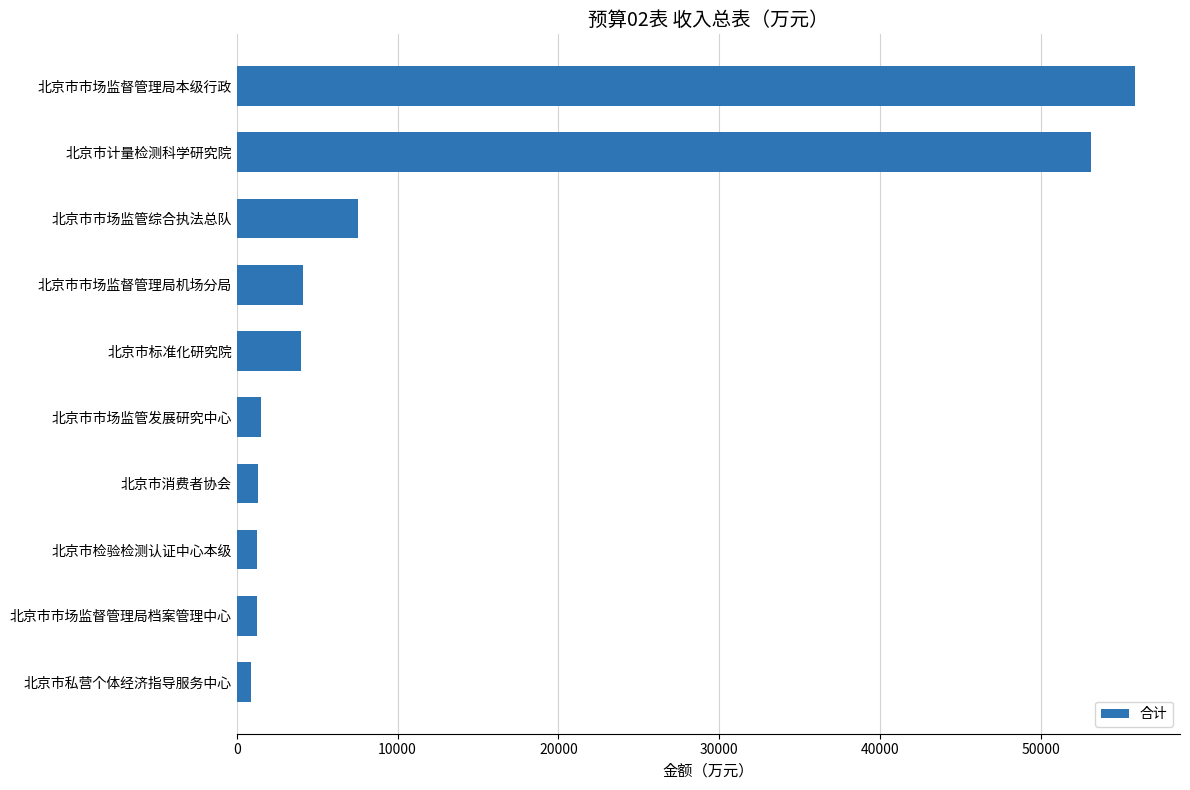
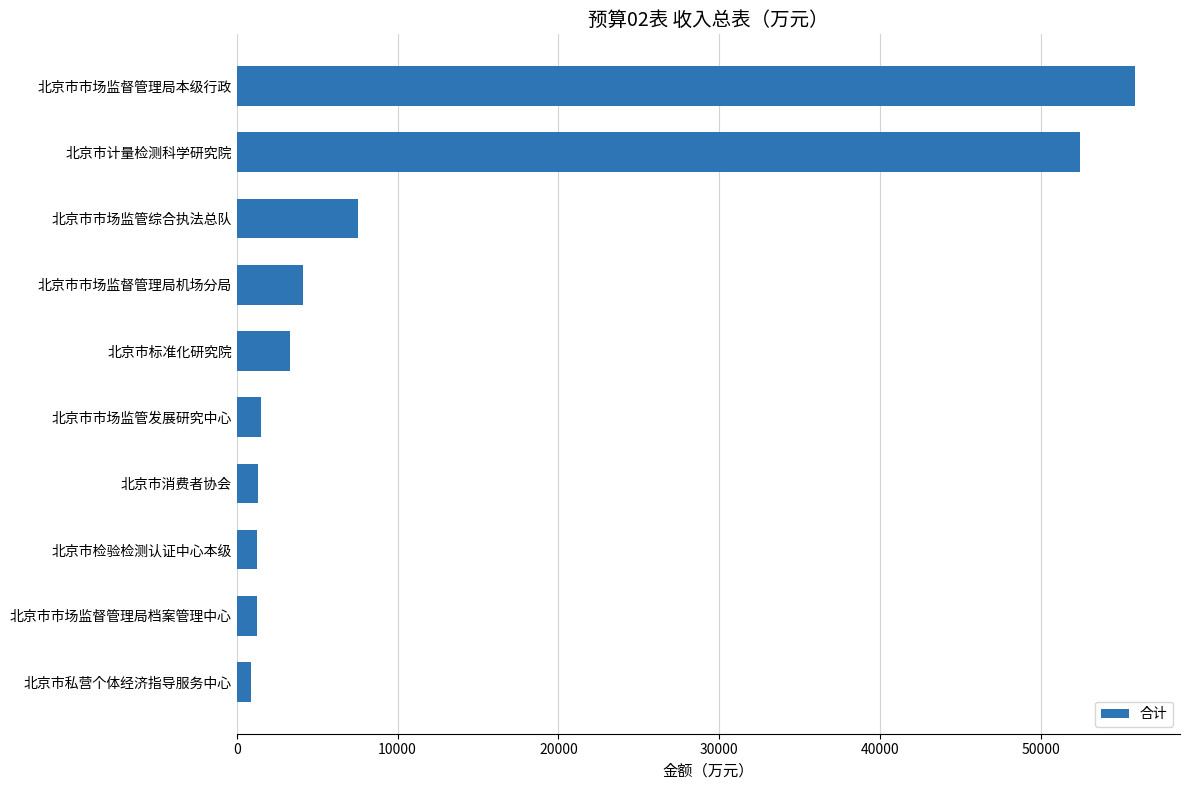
北京市计量检测科学研究院: 53200 -> 52400
北京市标准化研究院: 4000 -> 3300
